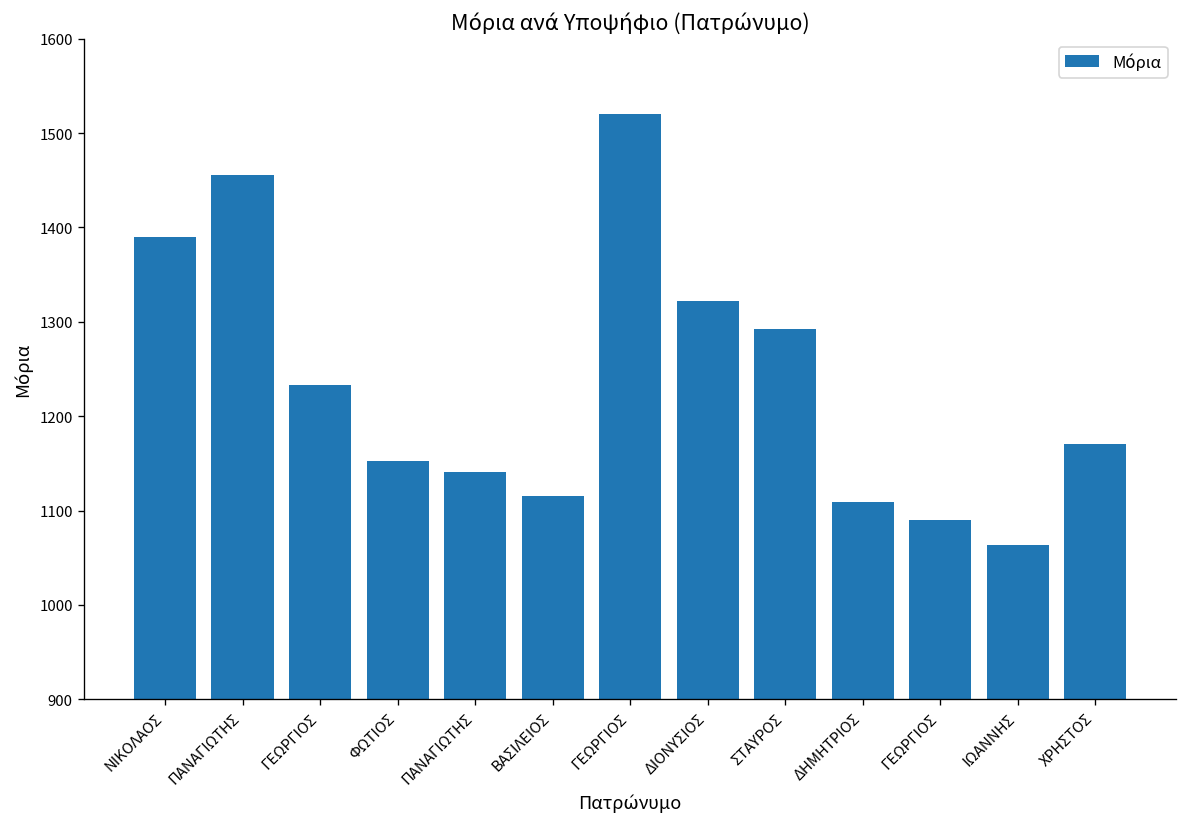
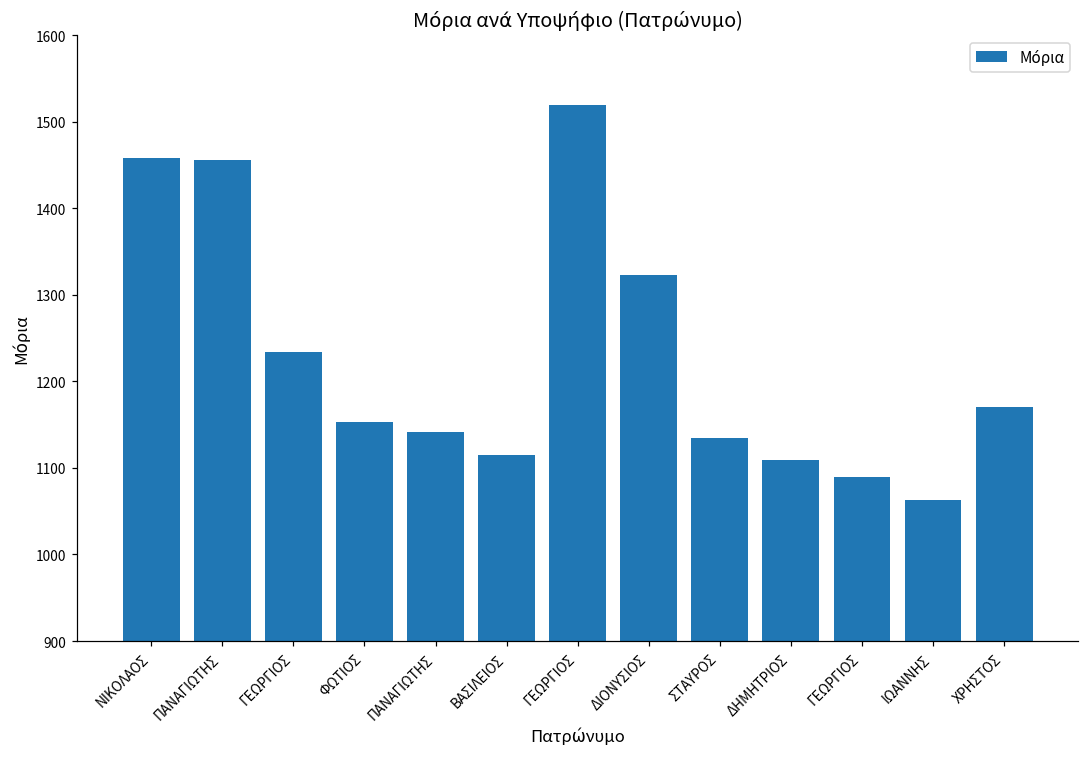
ΝΙΚΟΛΑΟΣ: 1390 -> 1460
ΣΤΑΥΡΟΣ: 1290 -> 1130
